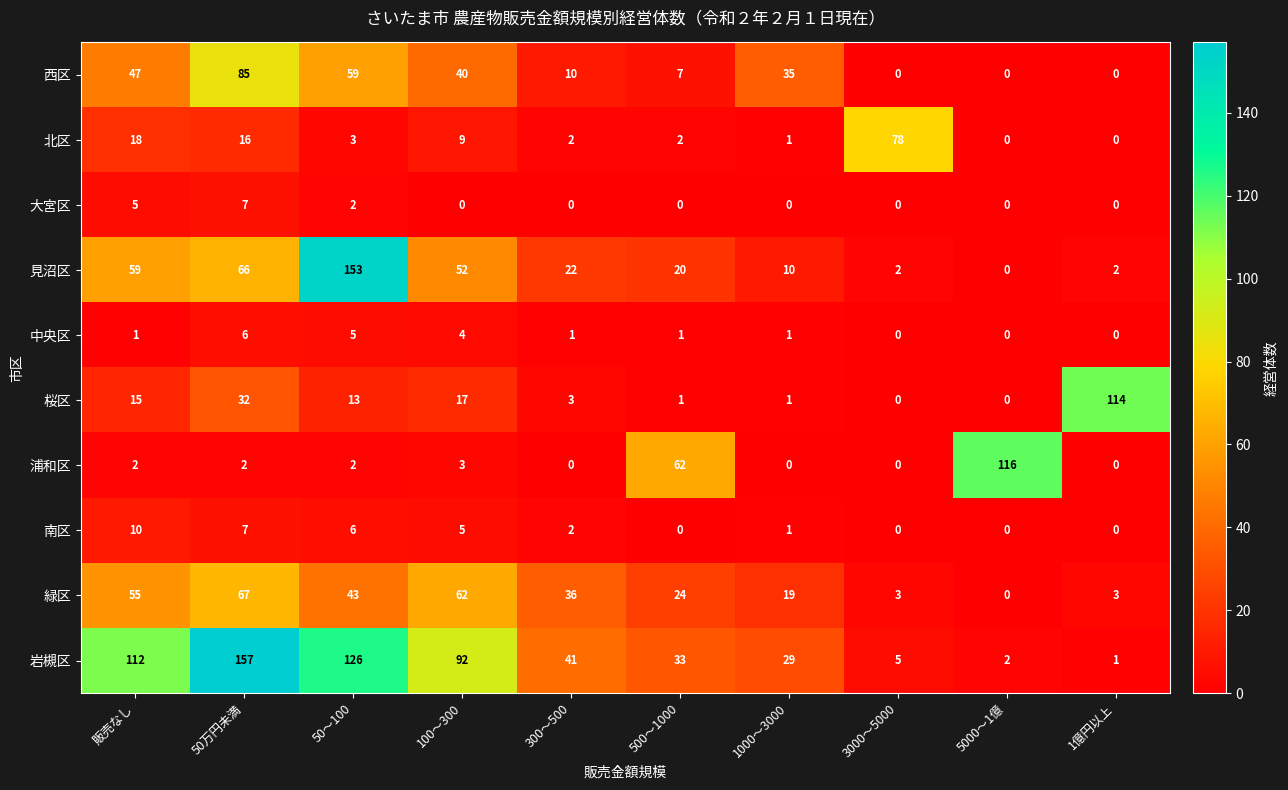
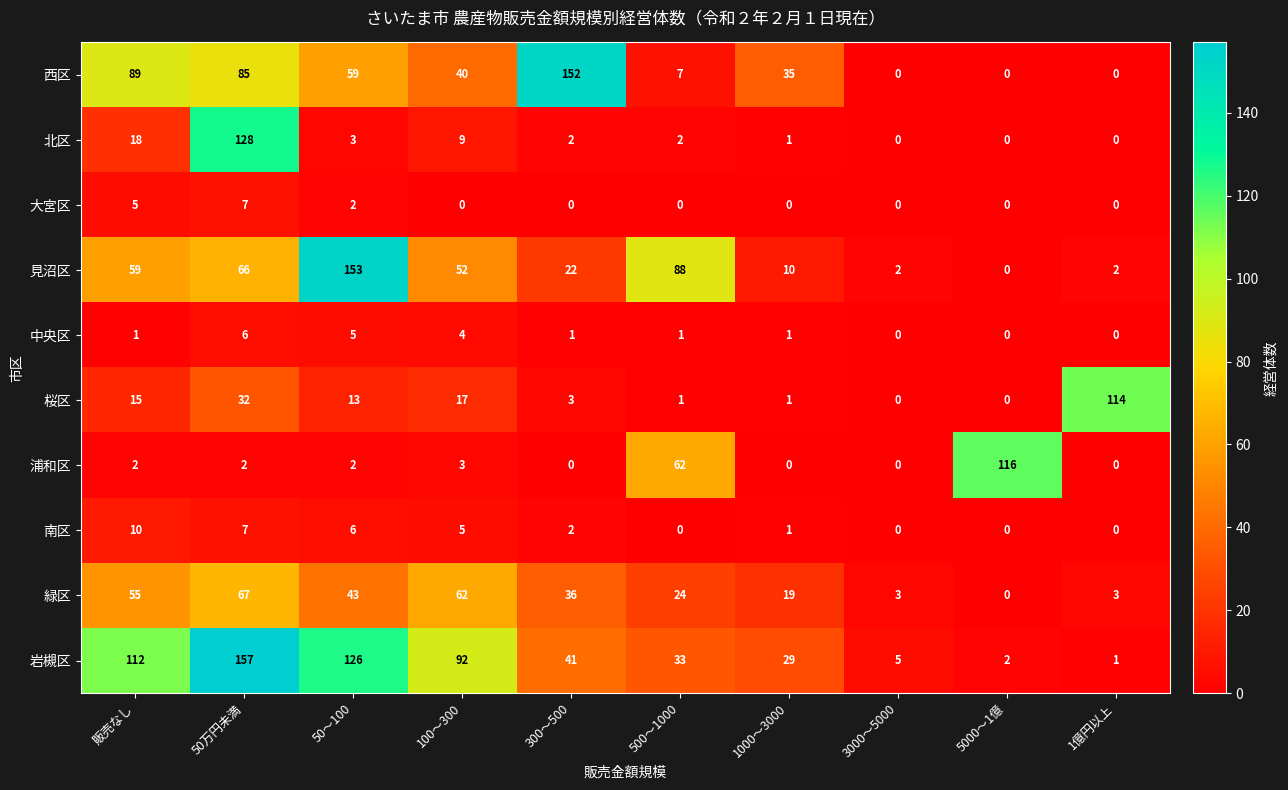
西区, 販売なし: 47 -> 89
西区, 300～500: 10 -> 152
北区, 50万円未満: 16 -> 128
北区, 3000～5000: 78 -> 0
見沼区, 500～1000: 20 -> 88
